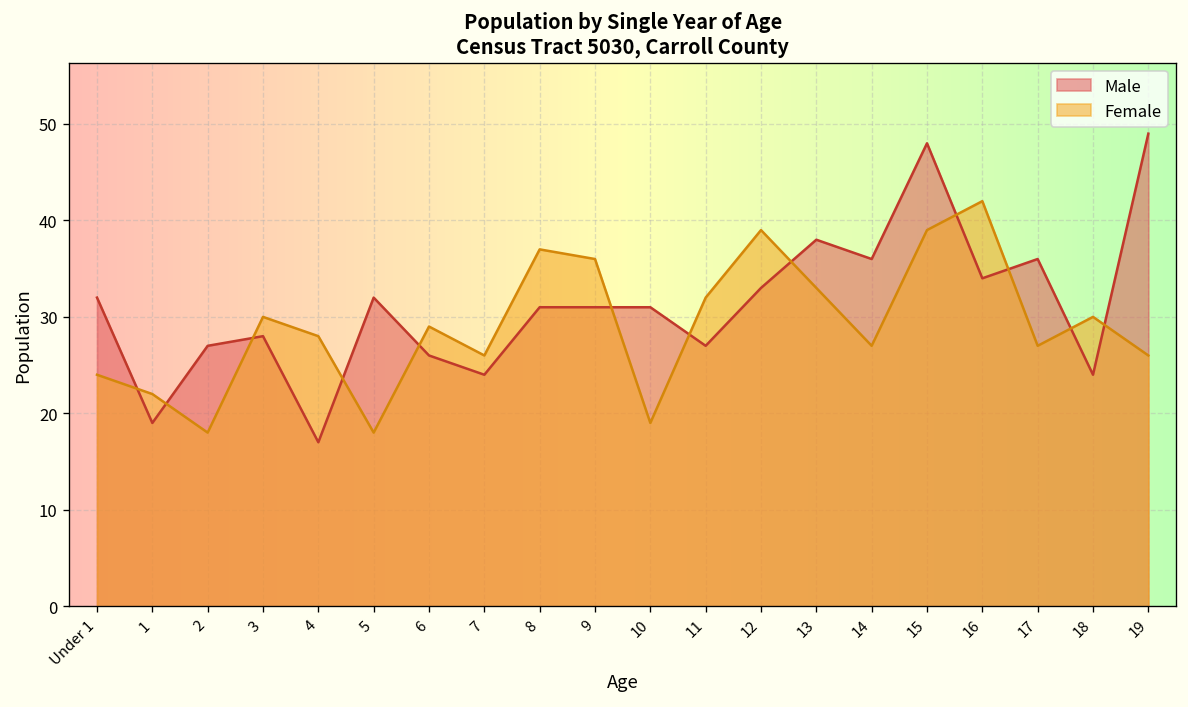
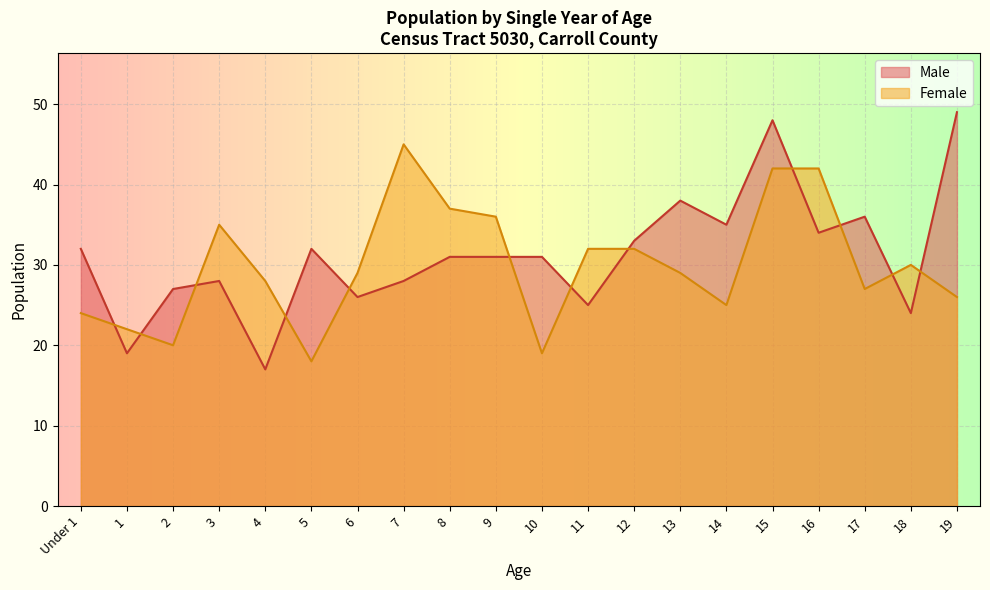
Female, 2: 18 -> 20
Female, 3: 30 -> 35
Male, 7: 24 -> 28
Female, 7: 26 -> 45
Male, 11: 27 -> 25
Female, 12: 39 -> 32
Female, 13: 33 -> 29
Male, 14: 36 -> 35
Female, 14: 27 -> 25
Female, 15: 39 -> 42
